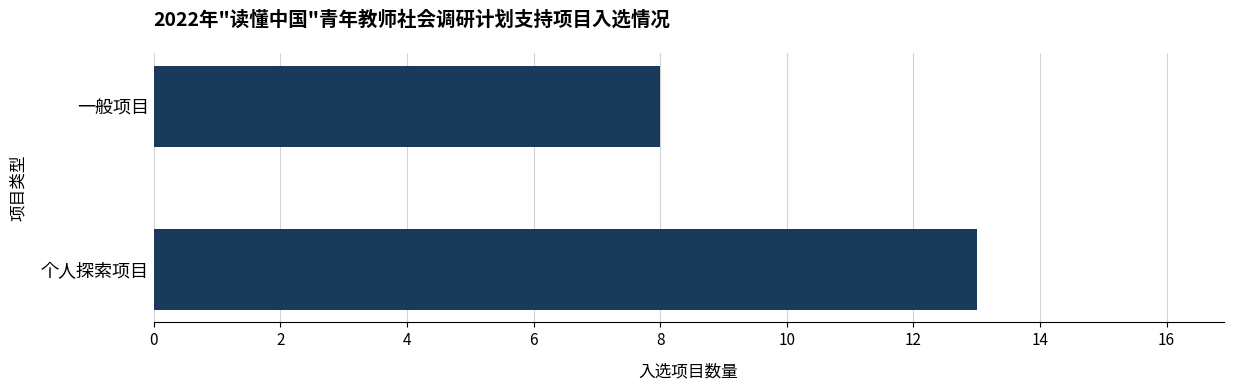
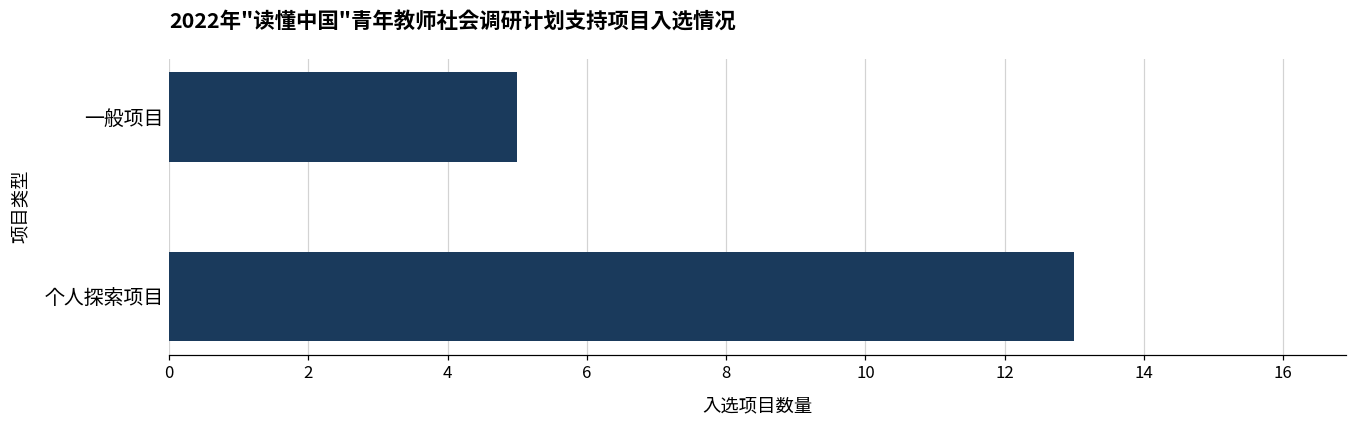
一般项目: 8 -> 5
